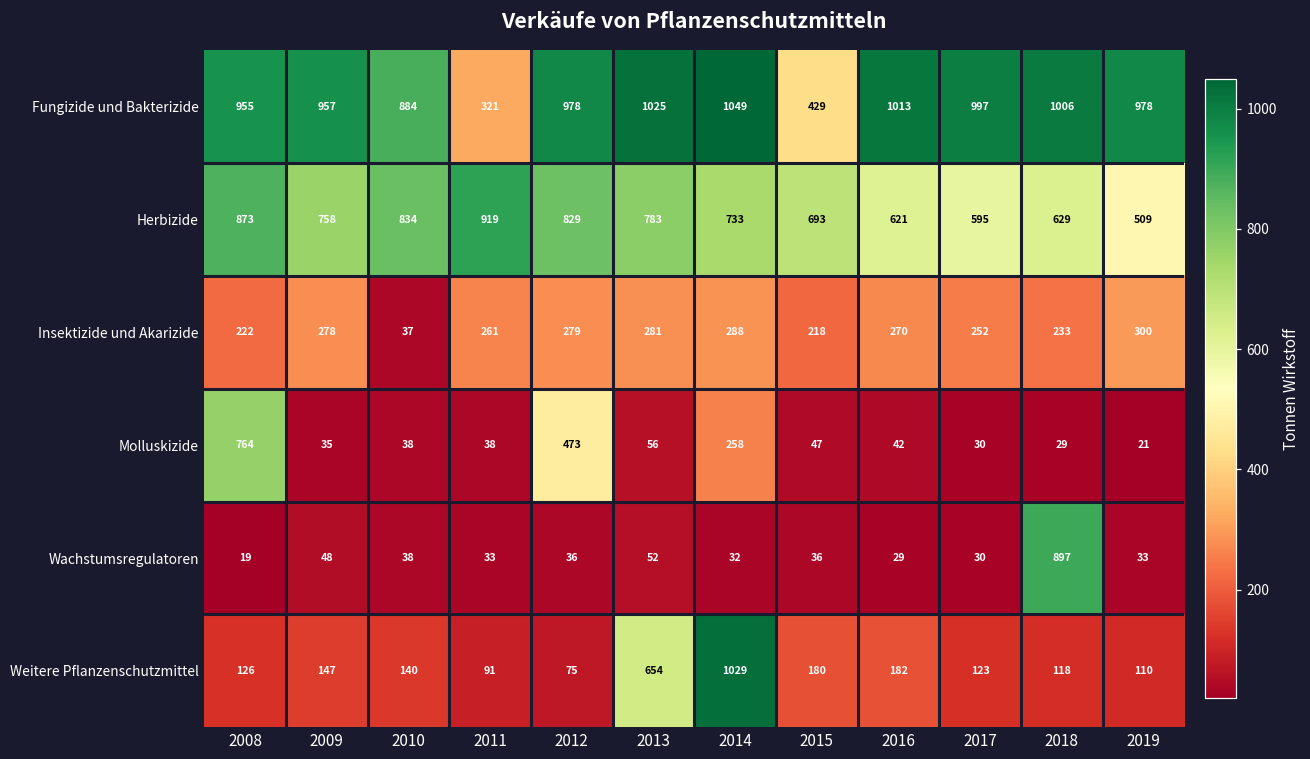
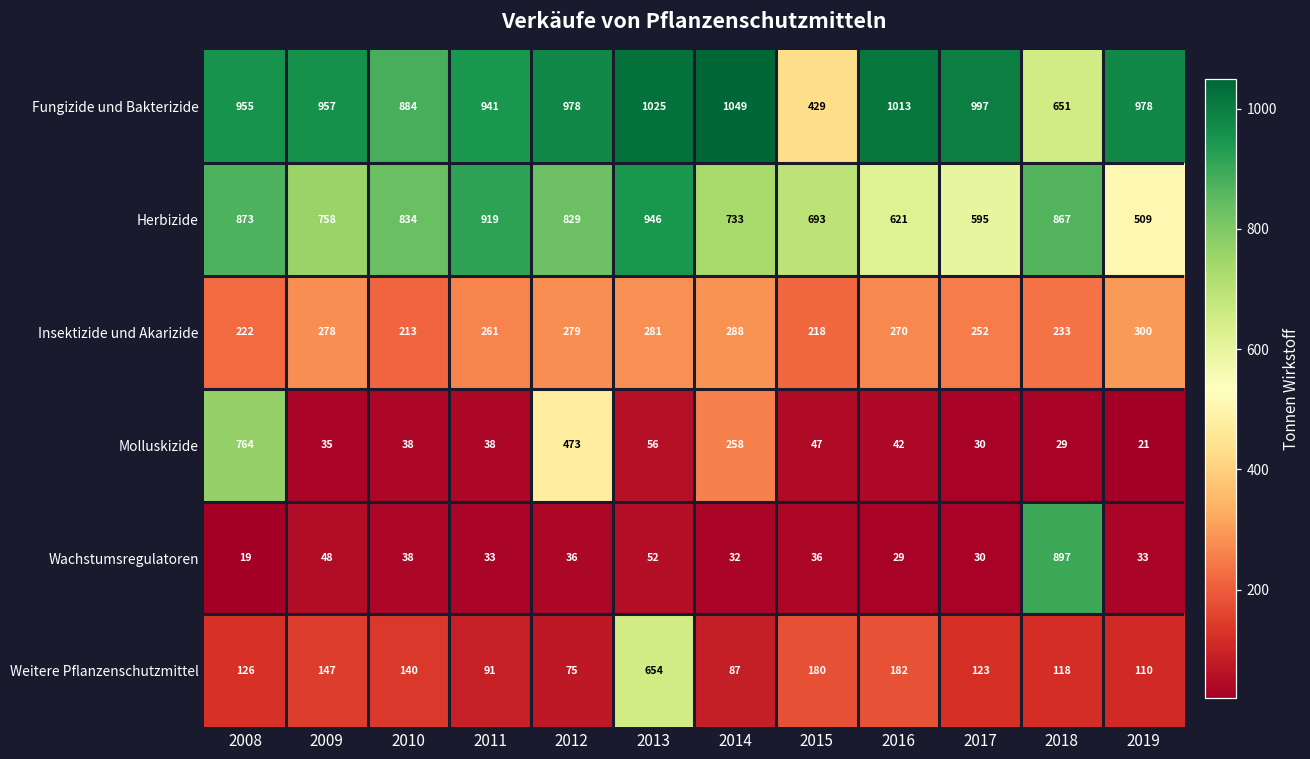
Fungizide und Bakterizide, 2011: 321 -> 941
Fungizide und Bakterizide, 2018: 1006 -> 651
Herbizide, 2013: 783 -> 946
Herbizide, 2018: 629 -> 867
Insektizide und Akarizide, 2010: 37 -> 213
Weitere Pflanzenschutzmittel, 2014: 1029 -> 87
